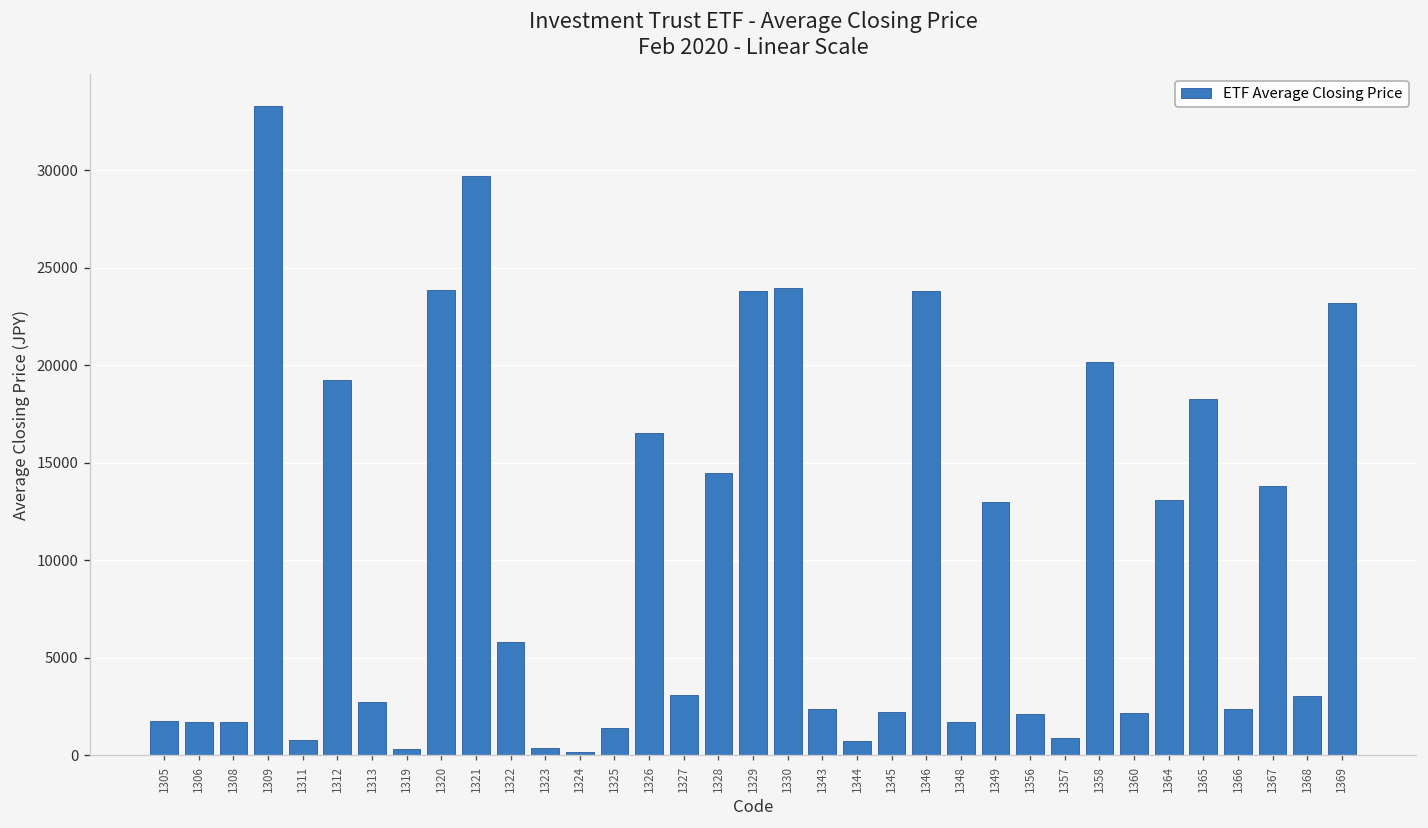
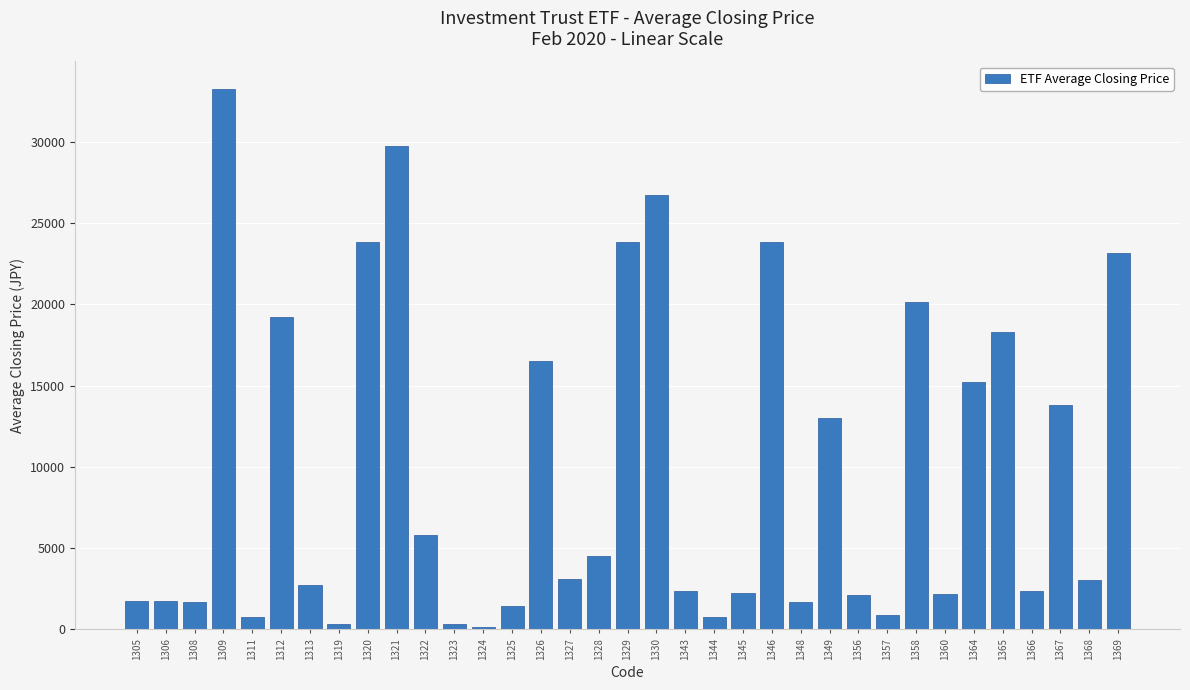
1328: 14500 -> 4500
1330: 23900 -> 26700
1364: 13100 -> 15200
